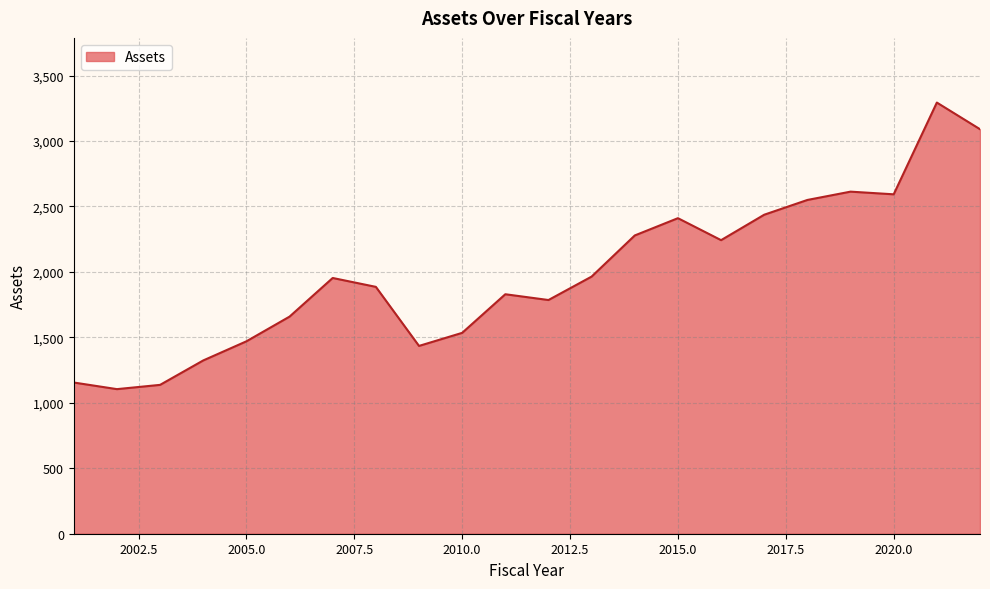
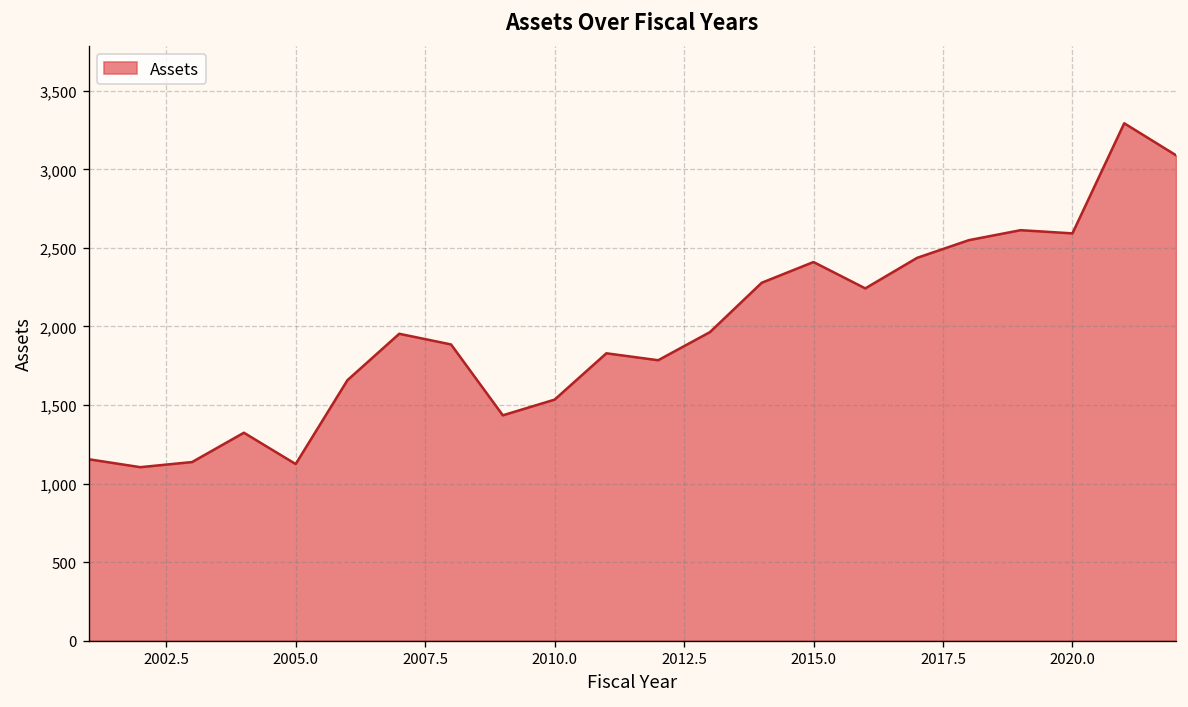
2005.0: 1,470 -> 1,120
